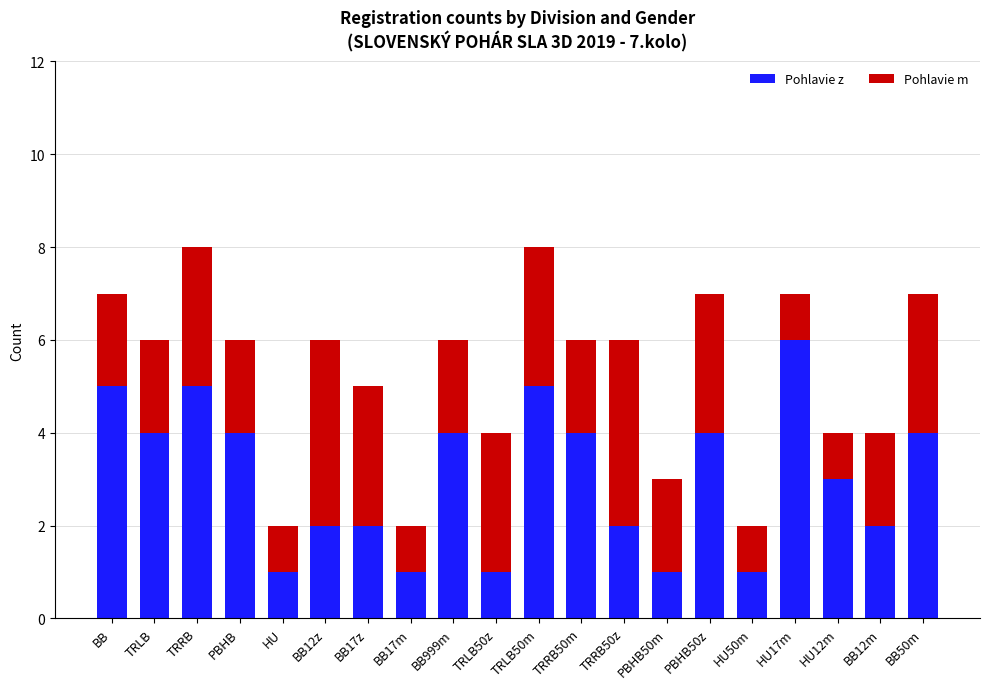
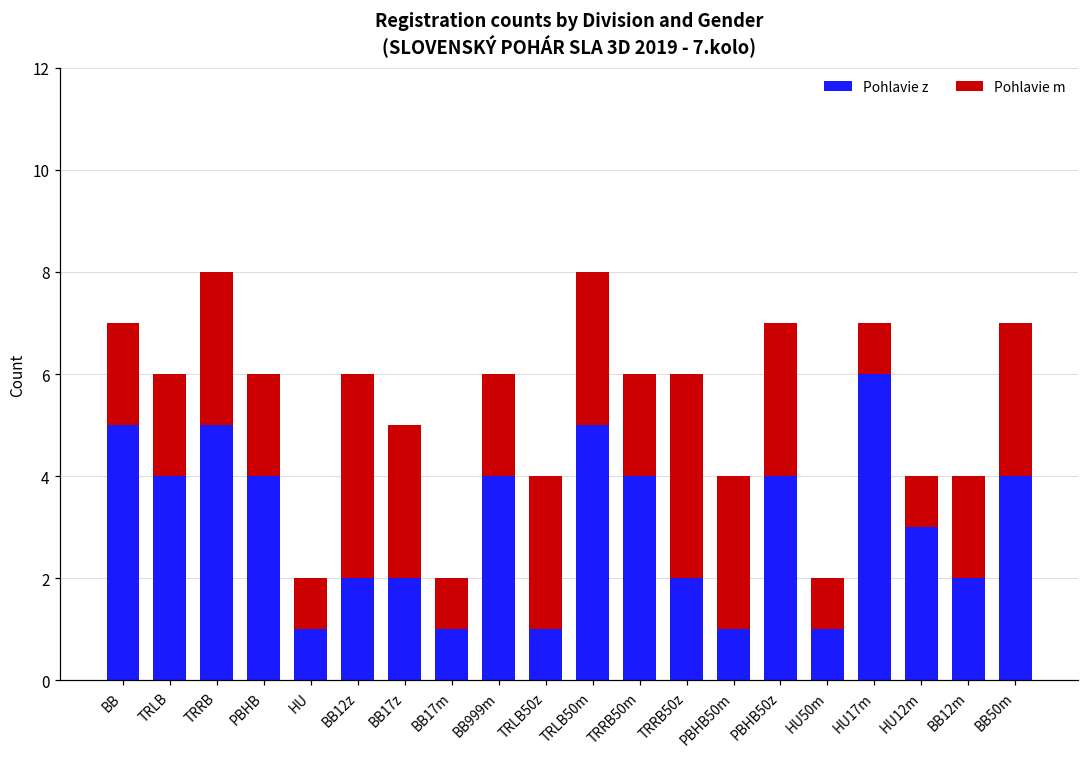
Pohlavie m, PBHB50m: 2 -> 3
